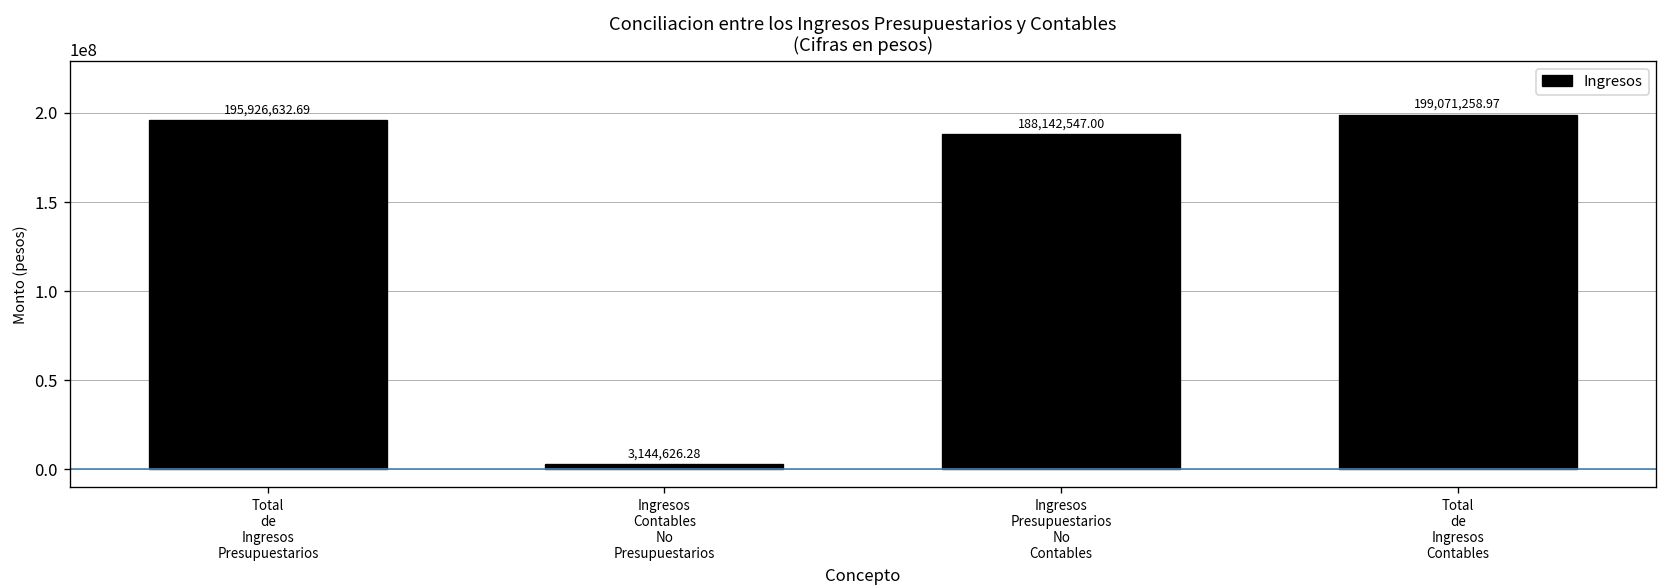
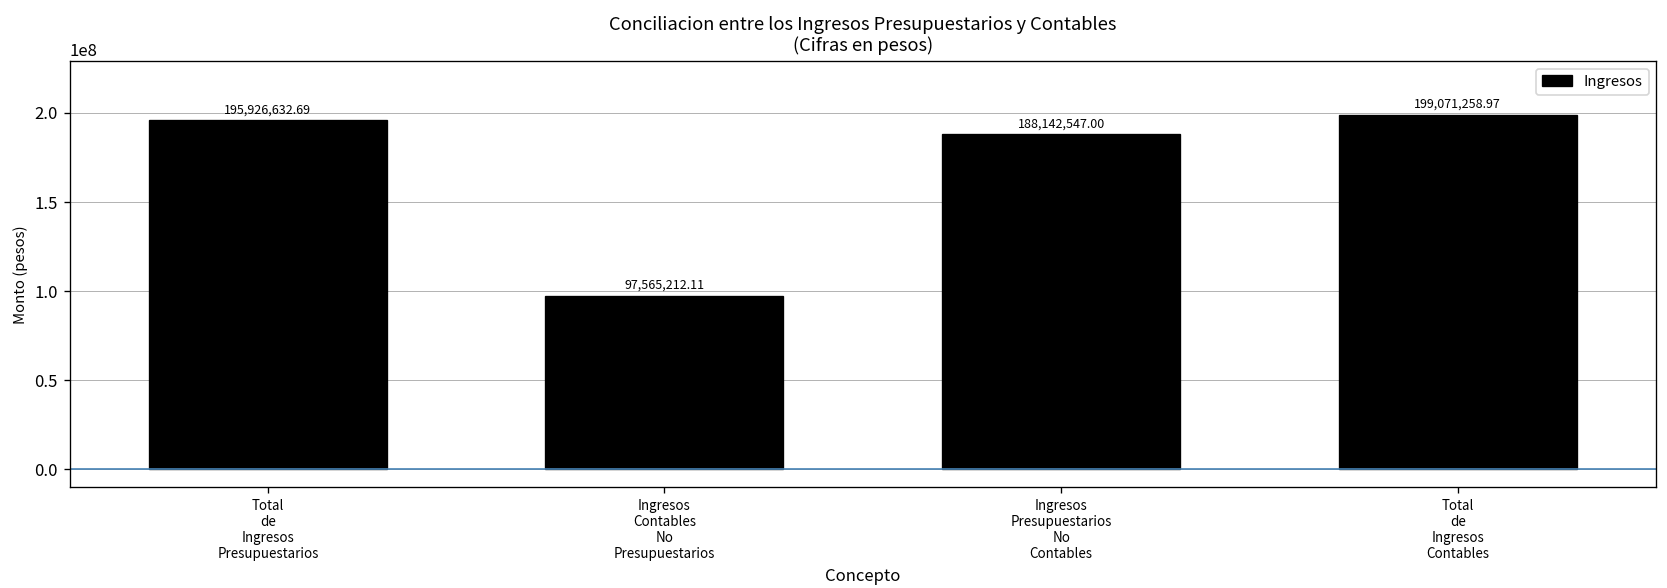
Ingresos Contables No Presupuestarios: 3,144,626.28 -> 97,565,212.11
